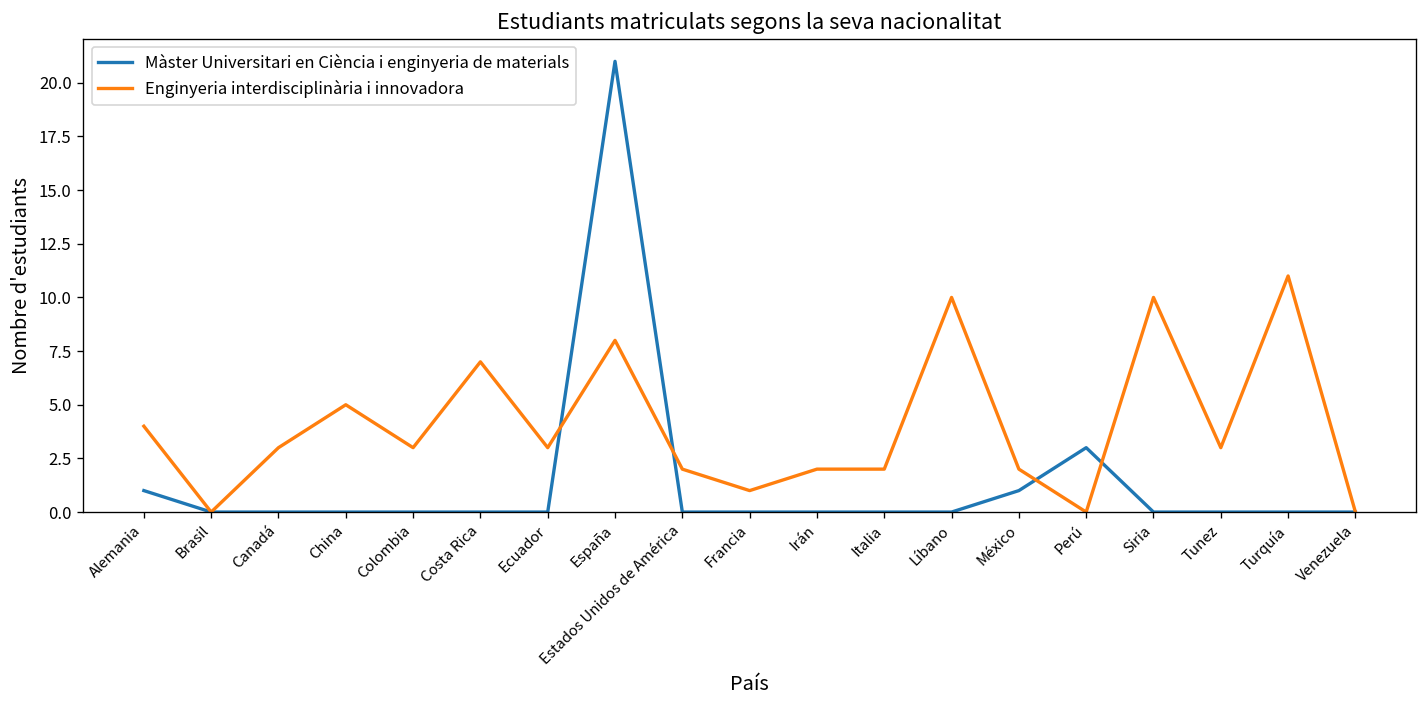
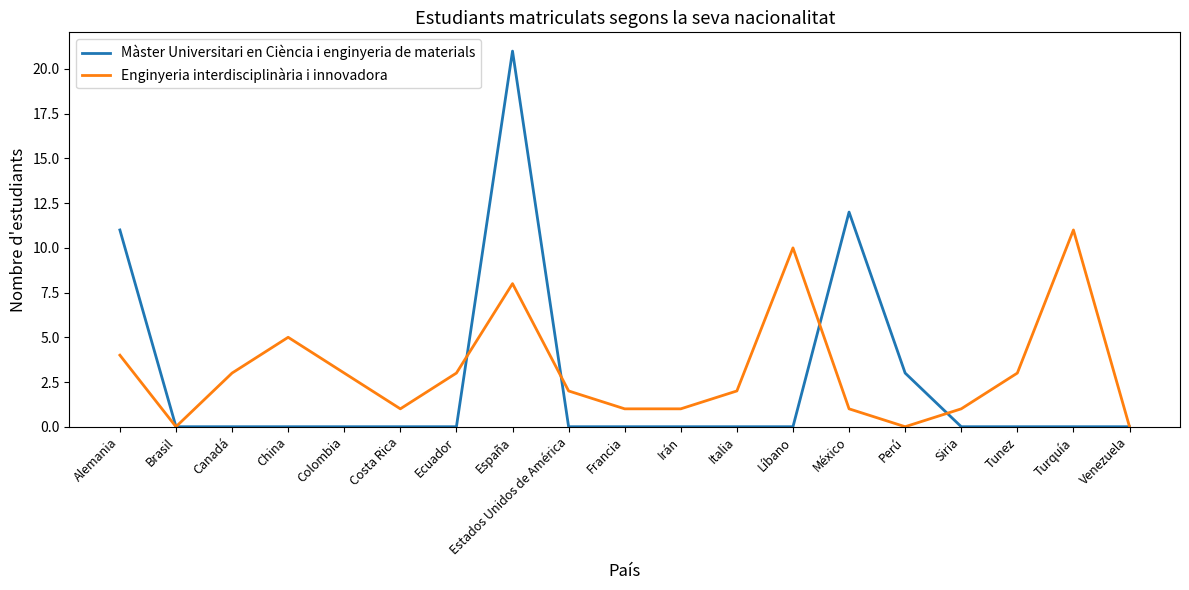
Màster Universitari en Ciència i enginyeria de materials, Alemania: 1 -> 11
Enginyeria interdisciplinària i innovadora, Costa Rica: 7 -> 1
Enginyeria interdisciplinària i innovadora, Irán: 2 -> 1
Màster Universitari en Ciència i enginyeria de materials, México: 1 -> 12
Enginyeria interdisciplinària i innovadora, México: 2 -> 1
Enginyeria interdisciplinària i innovadora, Siria: 10 -> 1
